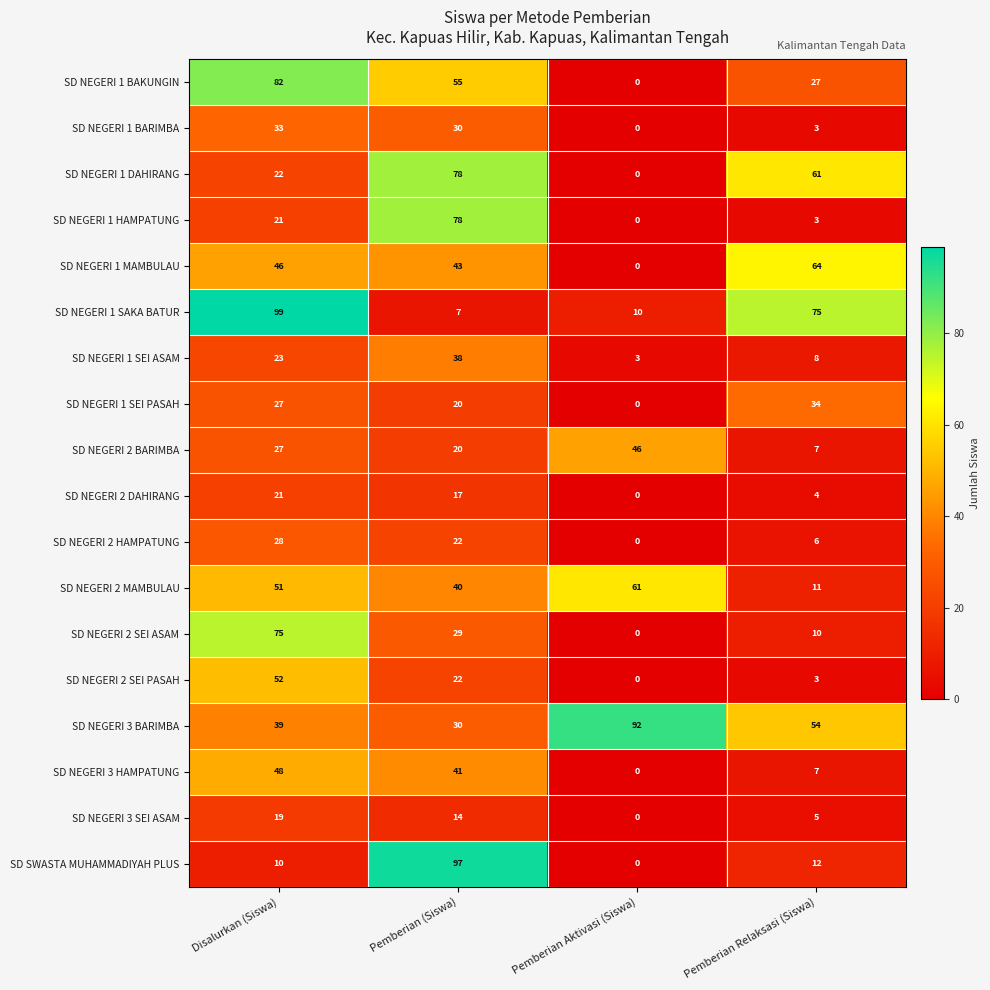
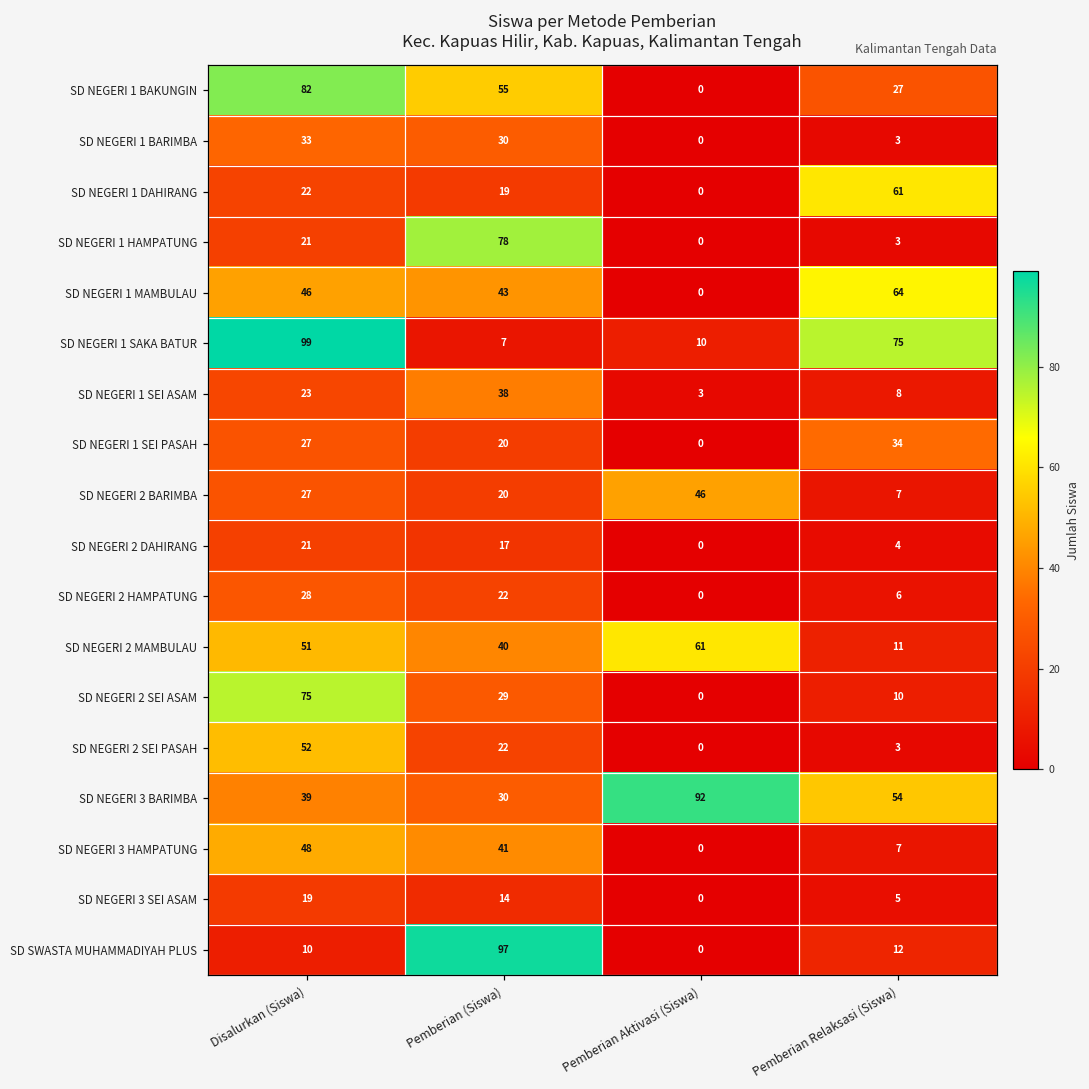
SD NEGERI 1 DAHIRANG, Pemberian (Siswa): 78 -> 19
